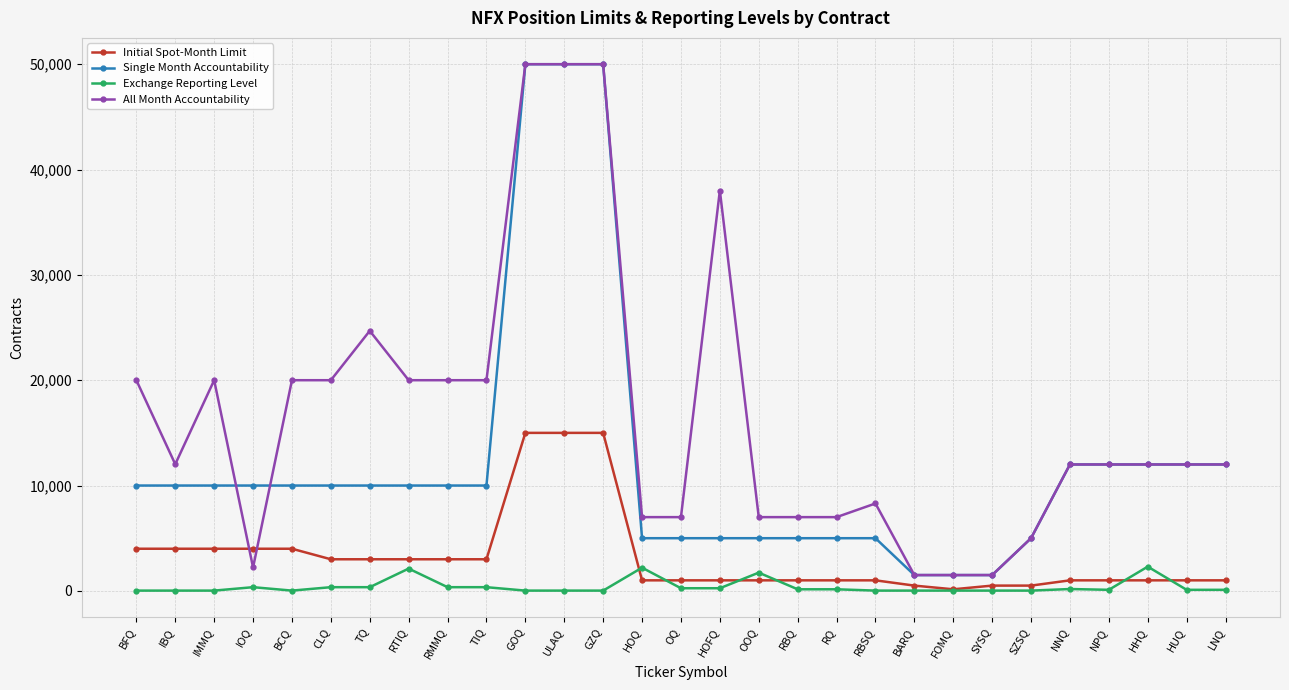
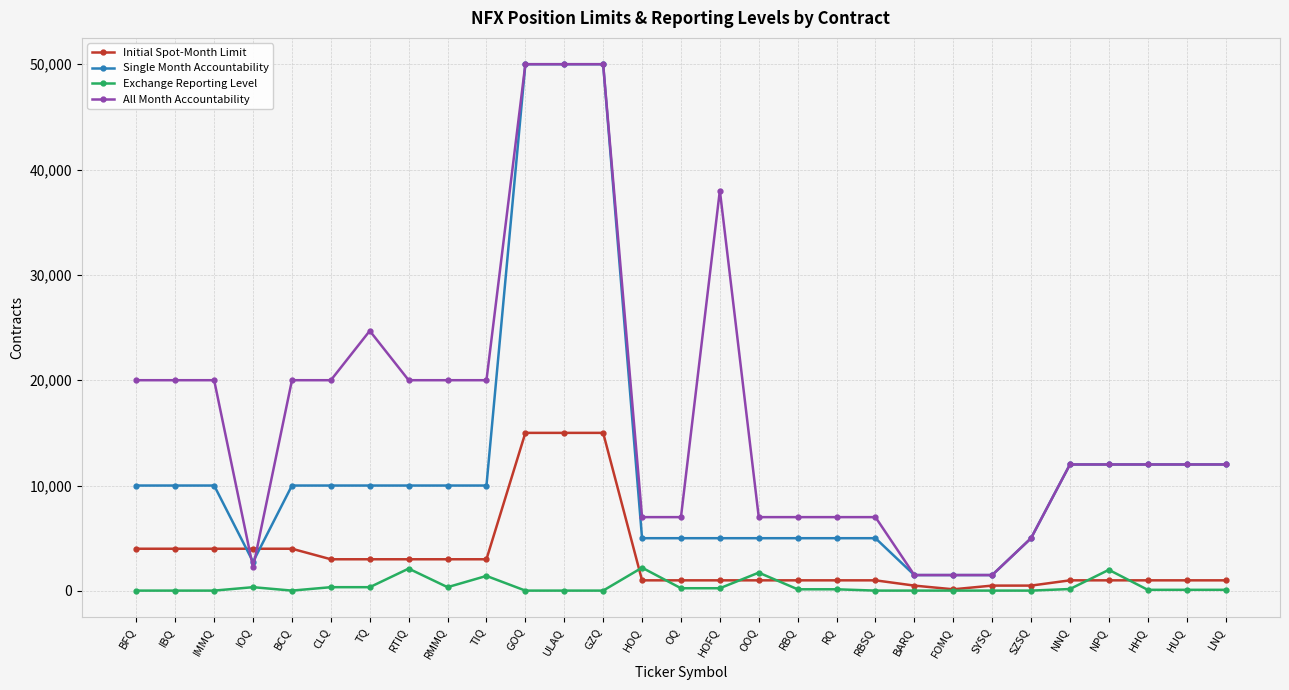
All Month Accountability, IBQ: 12,000 -> 20,000
Single Month Accountability, IOQ: 10,000 -> 2,800
Exchange Reporting Level, TIQ: 400 -> 1,400
All Month Accountability, RBSQ: 8,300 -> 7,000
Exchange Reporting Level, NPQ: 100 -> 2,000
Exchange Reporting Level, HHQ: 2,300 -> 100
